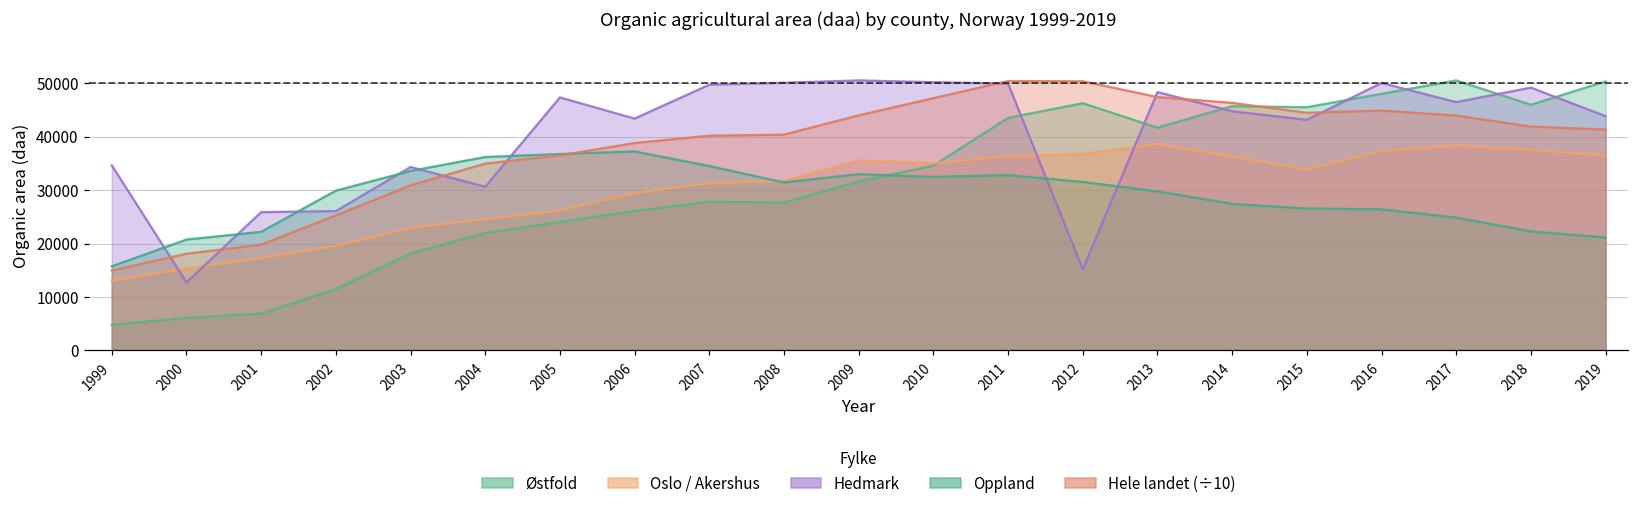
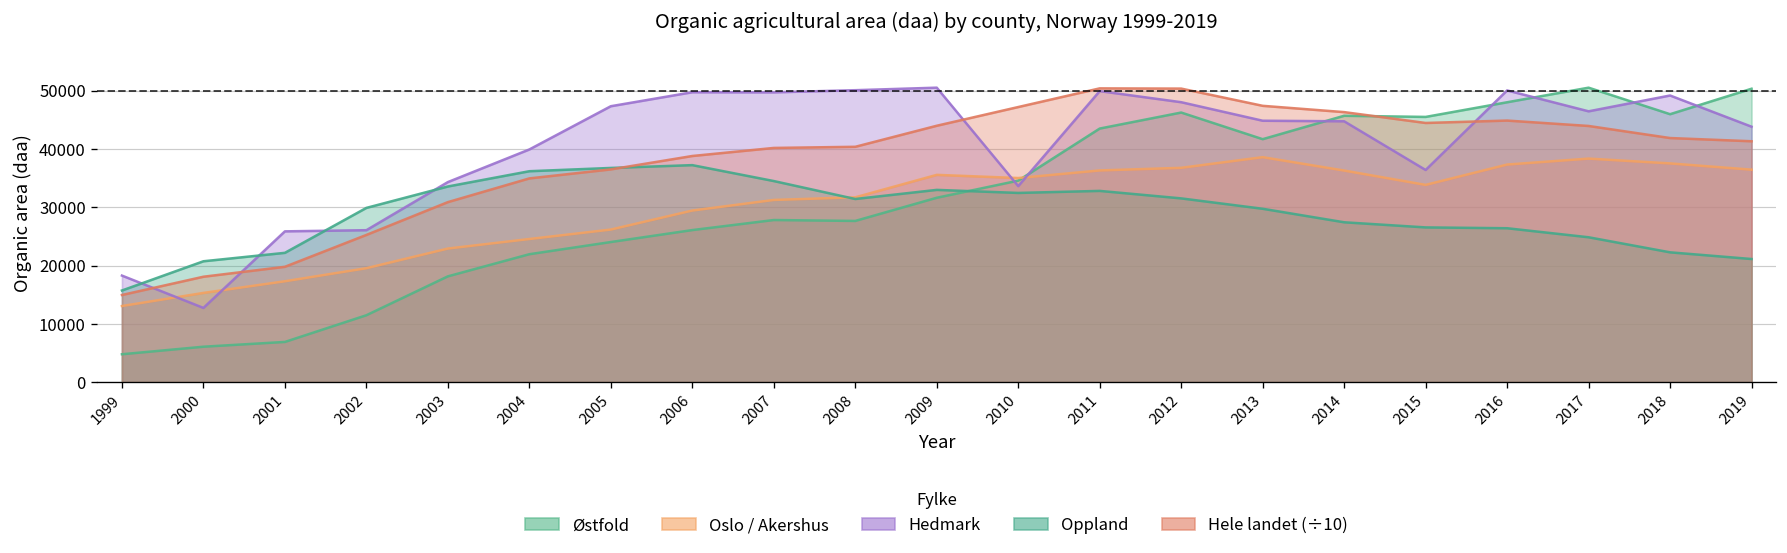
Hedmark, 1999: 35000 -> 18000
Hedmark, 2004: 31000 -> 40000
Hedmark, 2006: 43000 -> 50000
Hedmark, 2010: 50000 -> 34000
Hedmark, 2012: 15000 -> 48000
Hedmark, 2013: 48000 -> 45000
Hedmark, 2015: 43000 -> 36000
